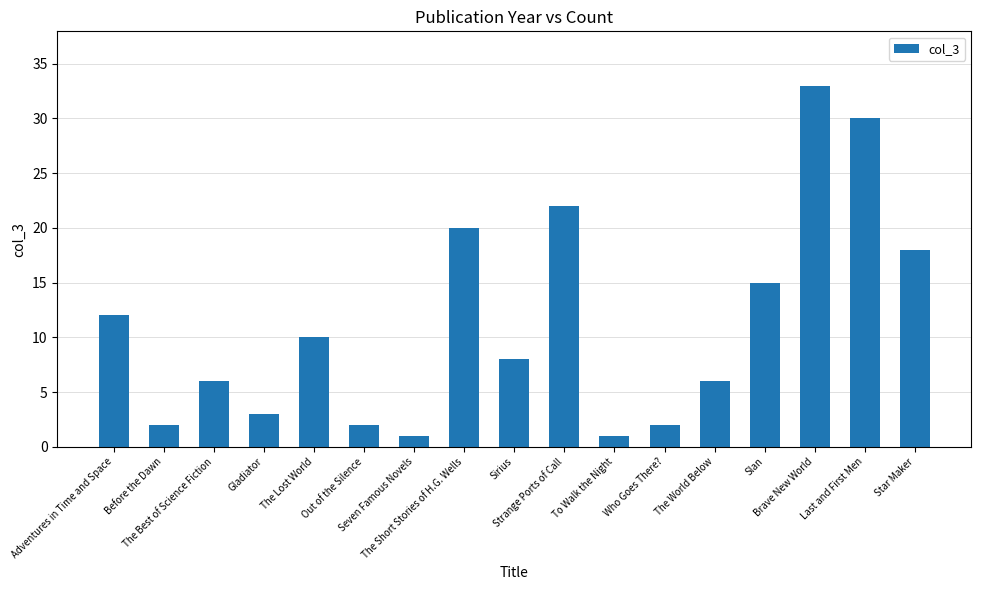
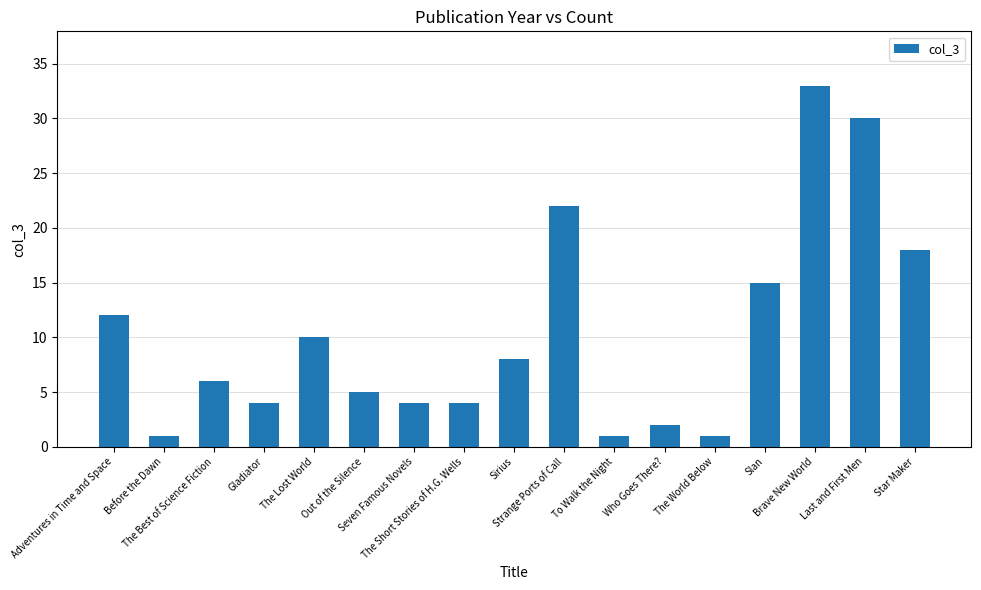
Before the Dawn: 2 -> 1
Gladiator: 3 -> 4
Out of the Silence: 2 -> 5
Seven Famous Novels: 1 -> 4
The Short Stories of H.G. Wells: 20 -> 4
The World Below: 6 -> 1
